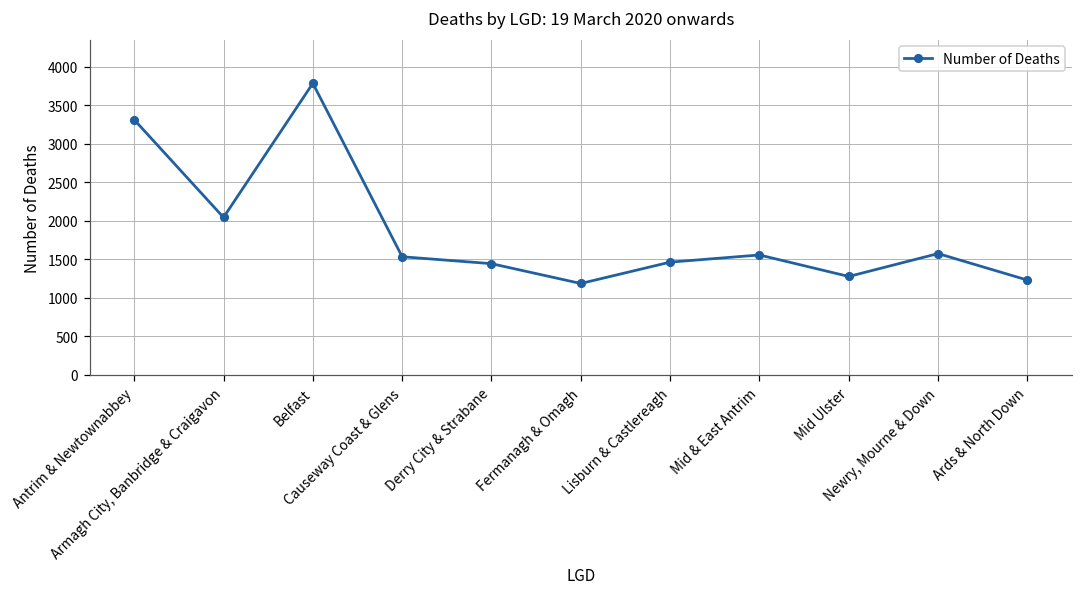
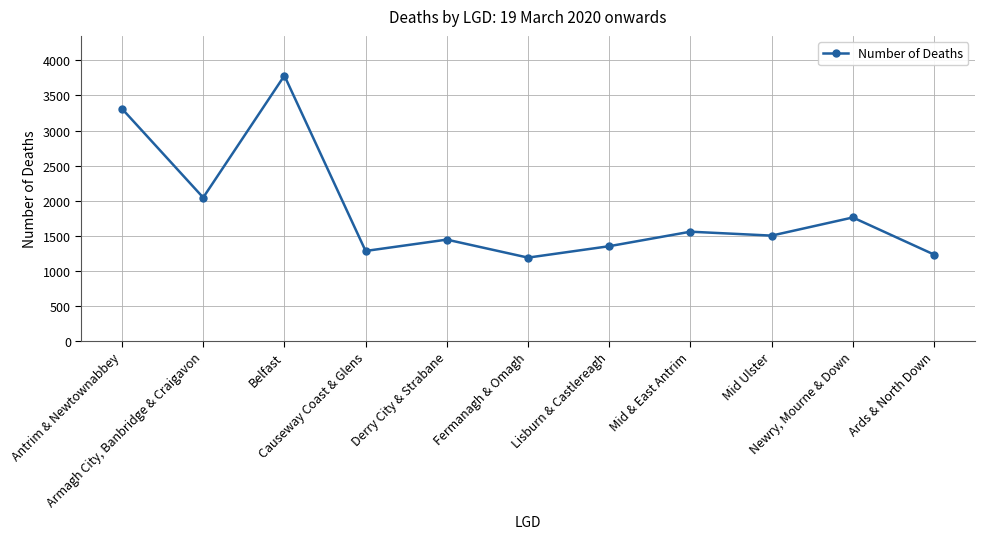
Causeway Coast & Glens: 1500 -> 1300
Lisburn & Castlereagh: 1500 -> 1300
Mid Ulster: 1300 -> 1500
Newry, Mourne & Down: 1600 -> 1800
